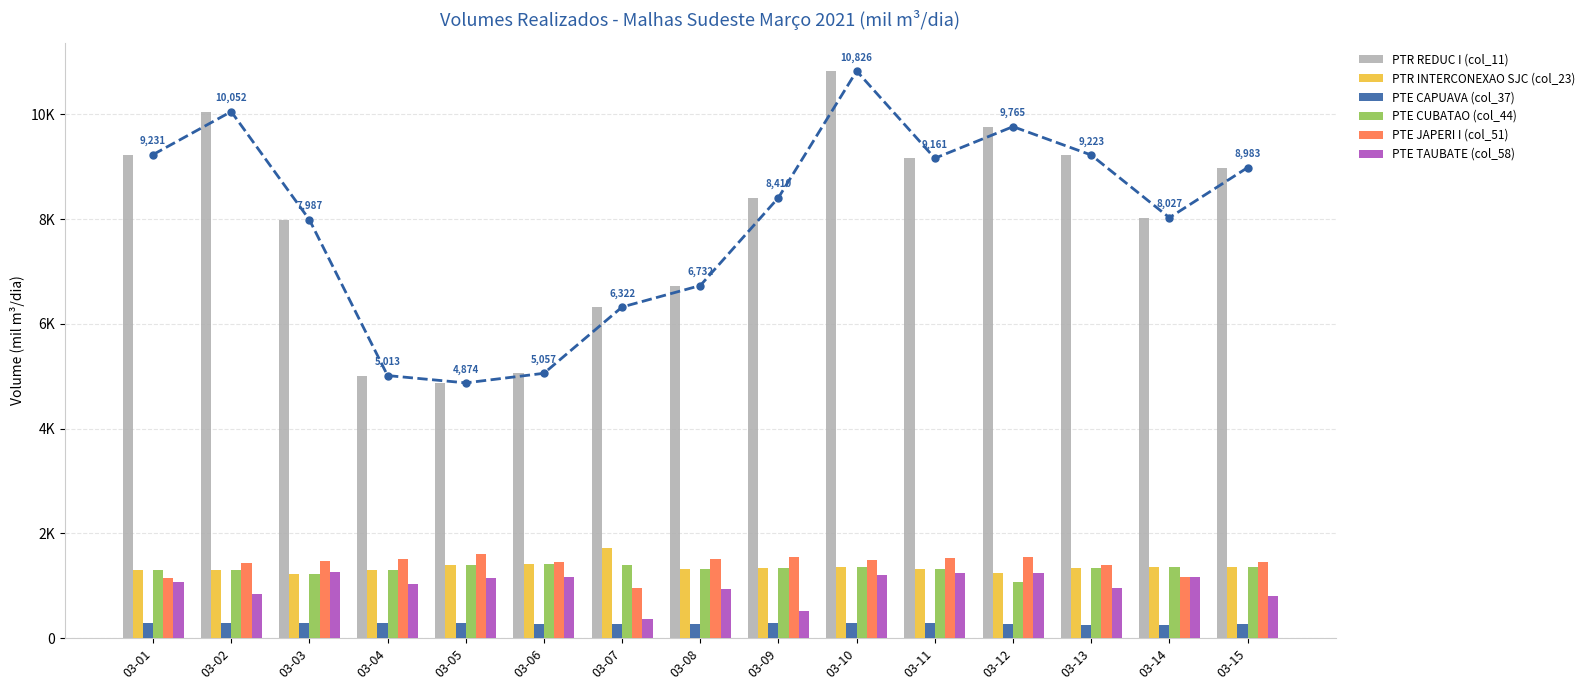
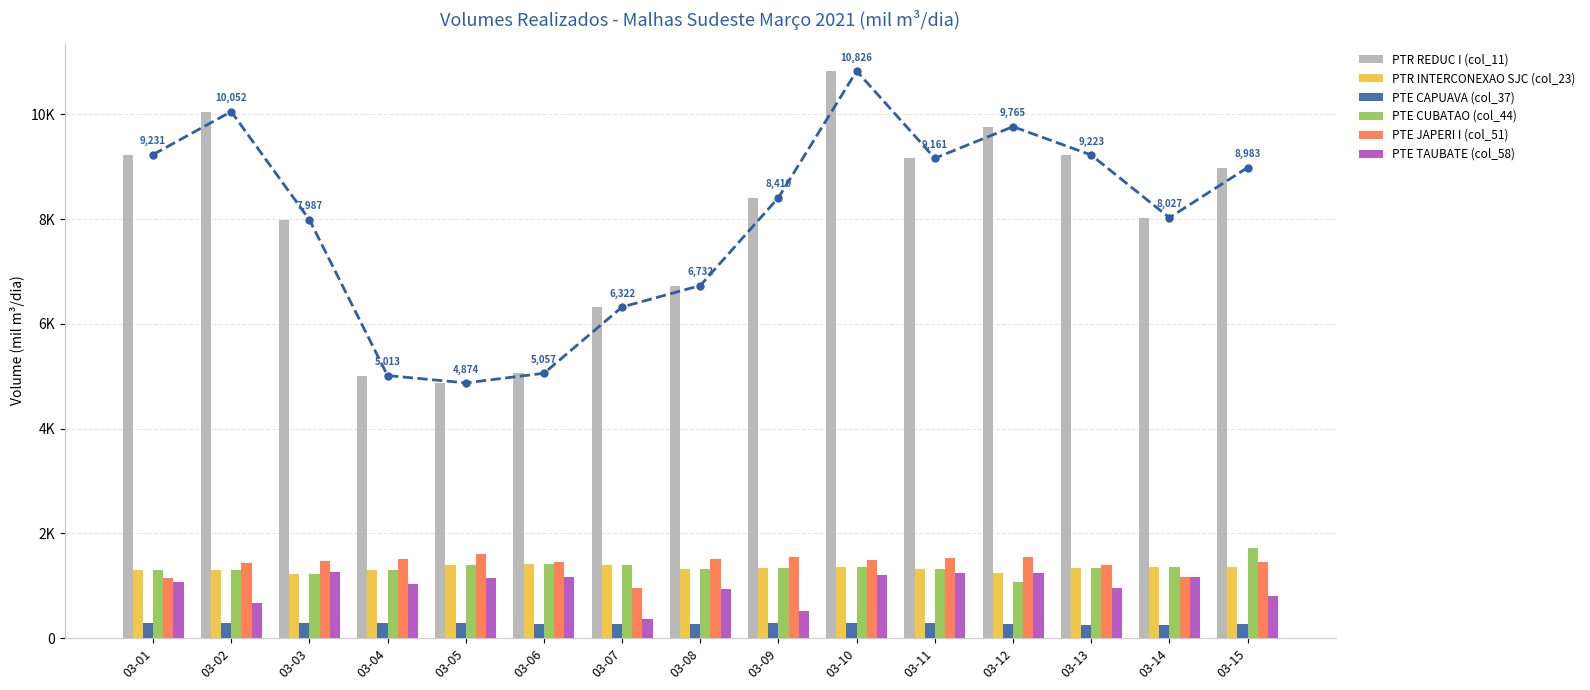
PTE TAUBATE (col_58), 03-02: 800 -> 700
PTR INTERCONEXAO SJC (col_23), 03-07: 1700 -> 1400
PTE CUBATAO (col_44), 03-15: 1400 -> 1700
